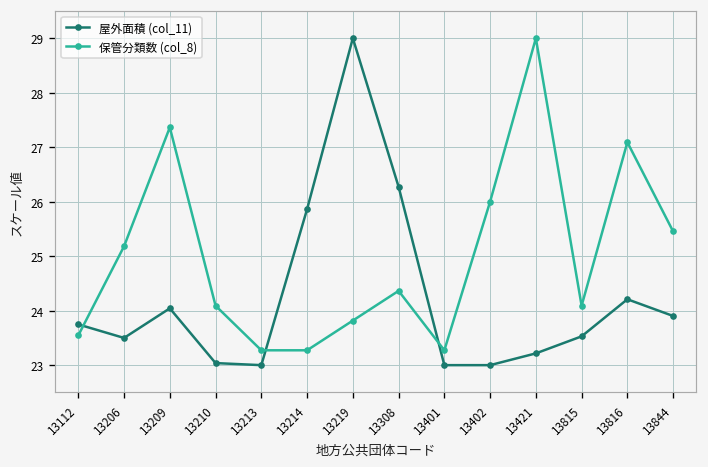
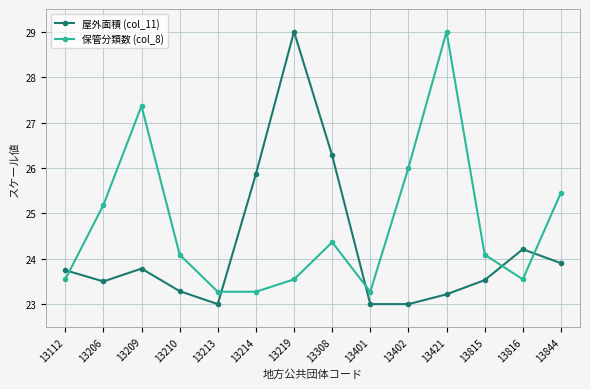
屋外面積 (col_11), 13209: 24.0 -> 23.8
屋外面積 (col_11), 13210: 23.0 -> 23.3
保管分類数 (col_8), 13219: 23.8 -> 23.5
保管分類数 (col_8), 13816: 27.1 -> 23.5
